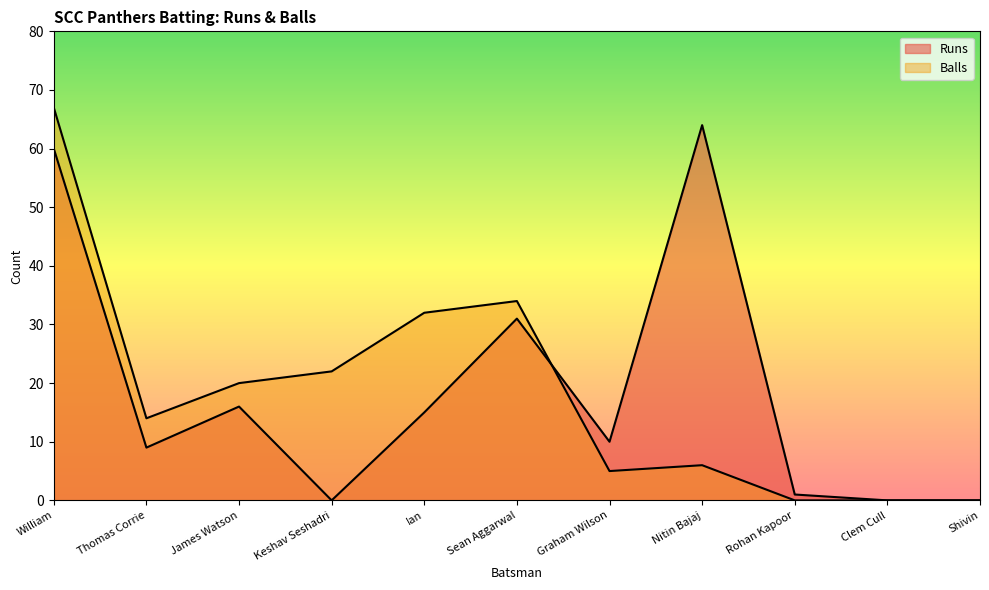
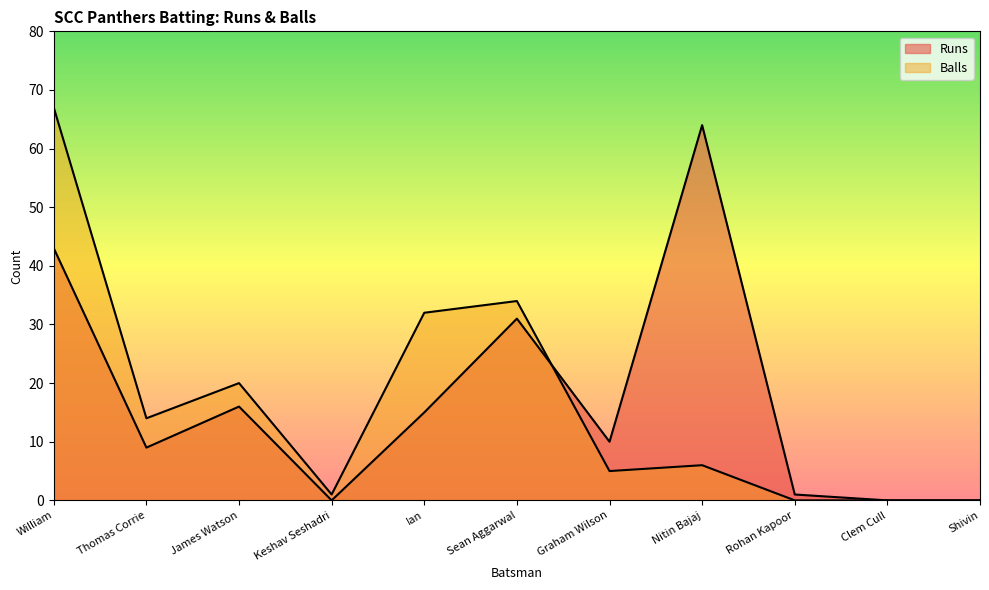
Runs, William: 60 -> 43
Balls, Keshav Seshadri: 22 -> 1
